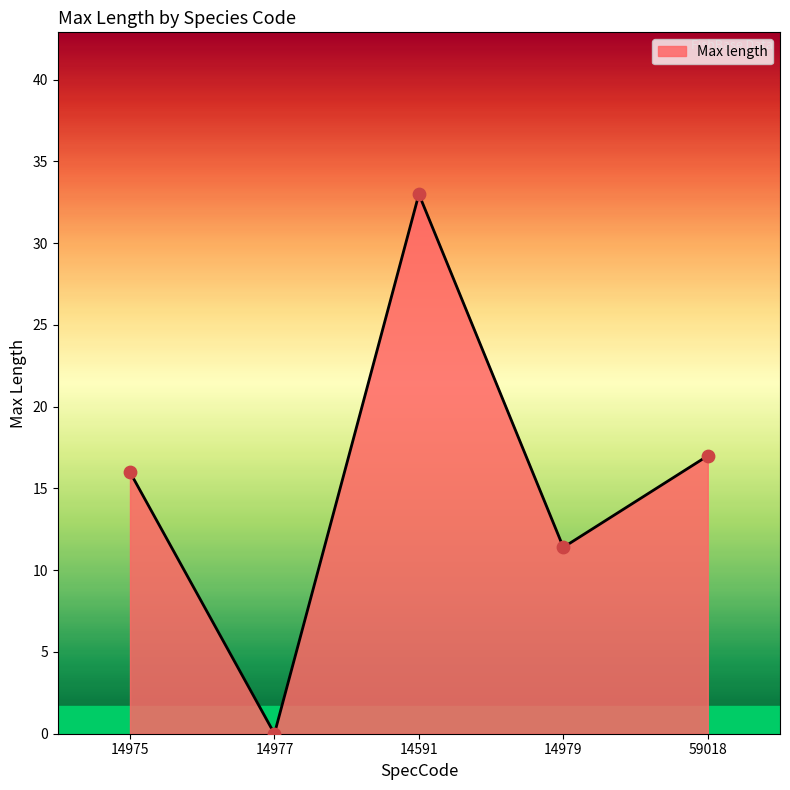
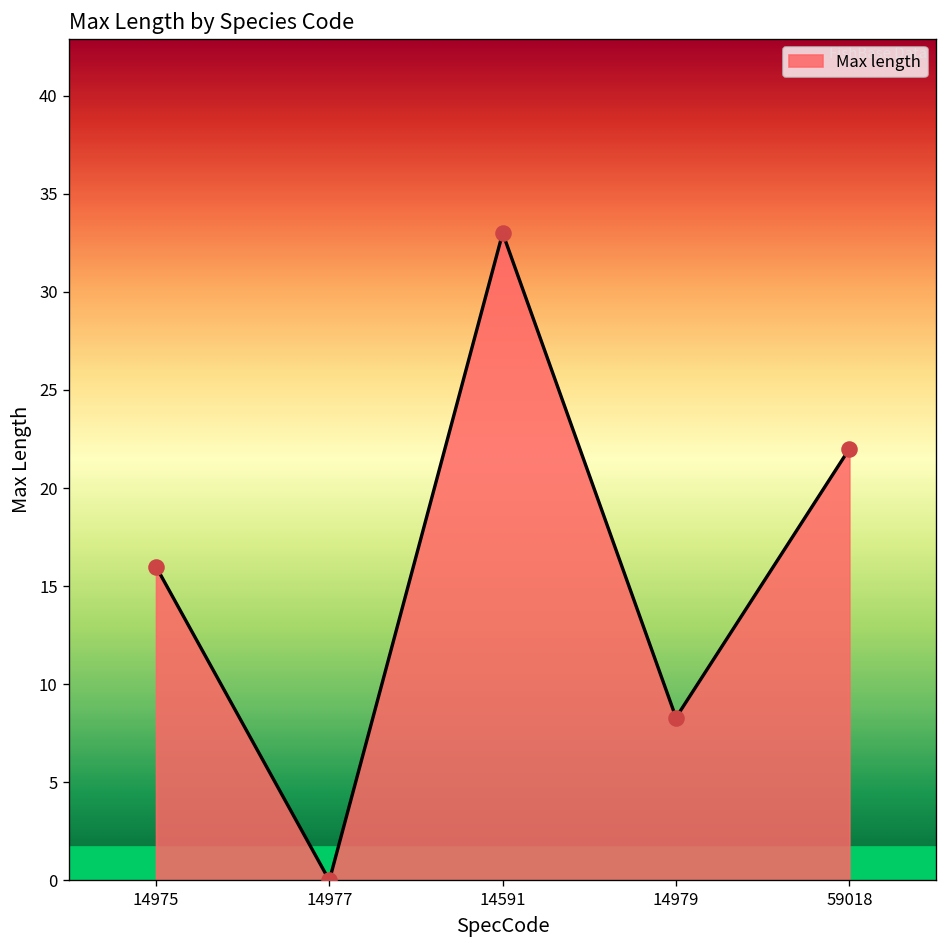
14979: 11.4 -> 8.3
59018: 17 -> 22
